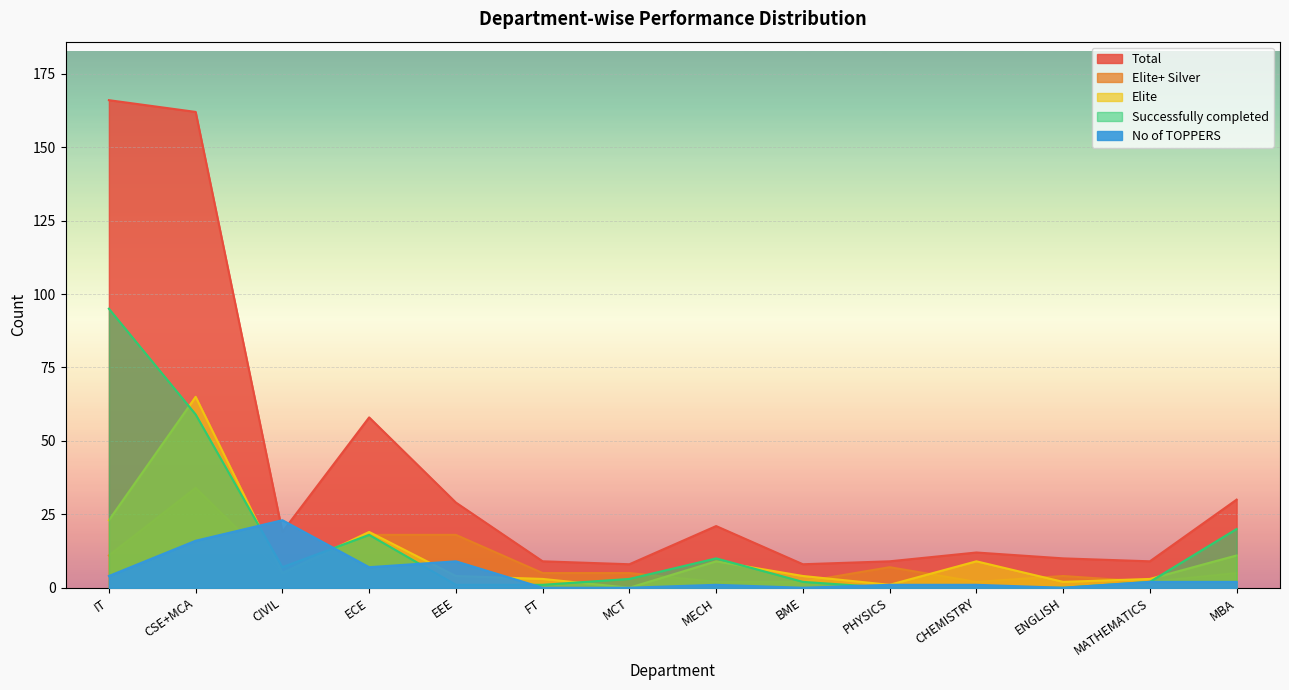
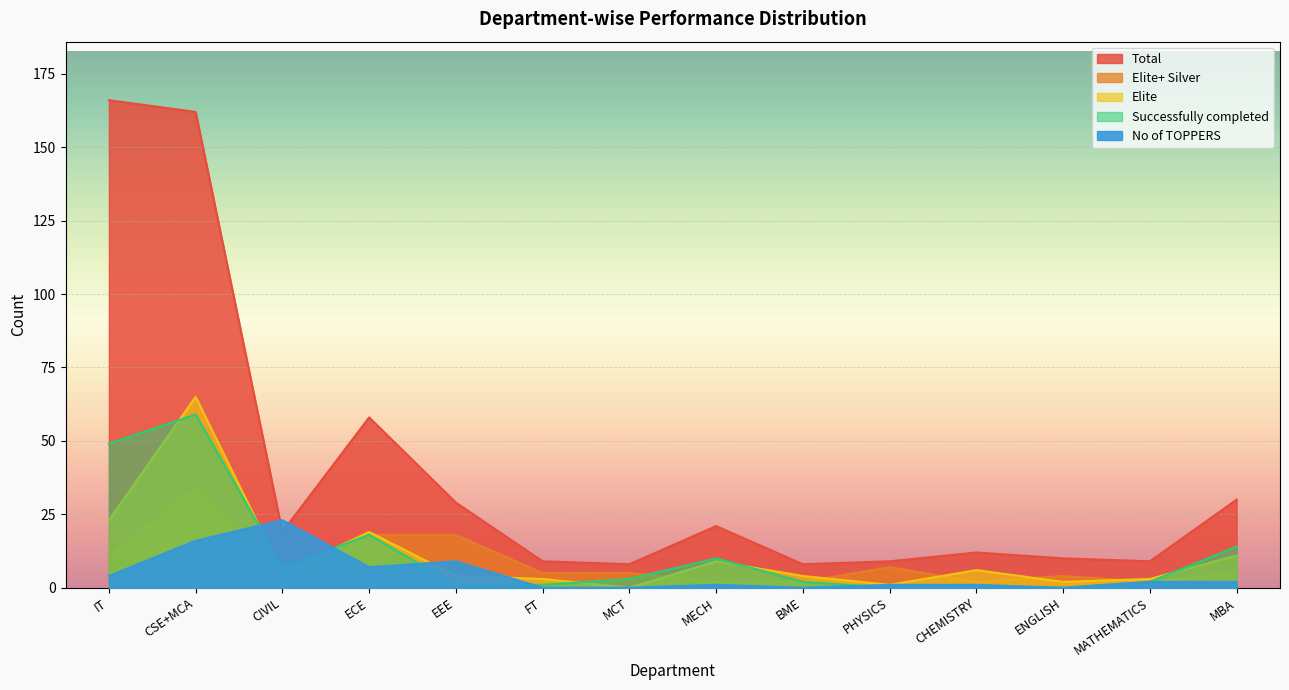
Successfully completed, IT: 95 -> 49
Elite, CHEMISTRY: 9 -> 6
Successfully completed, MBA: 20 -> 14
